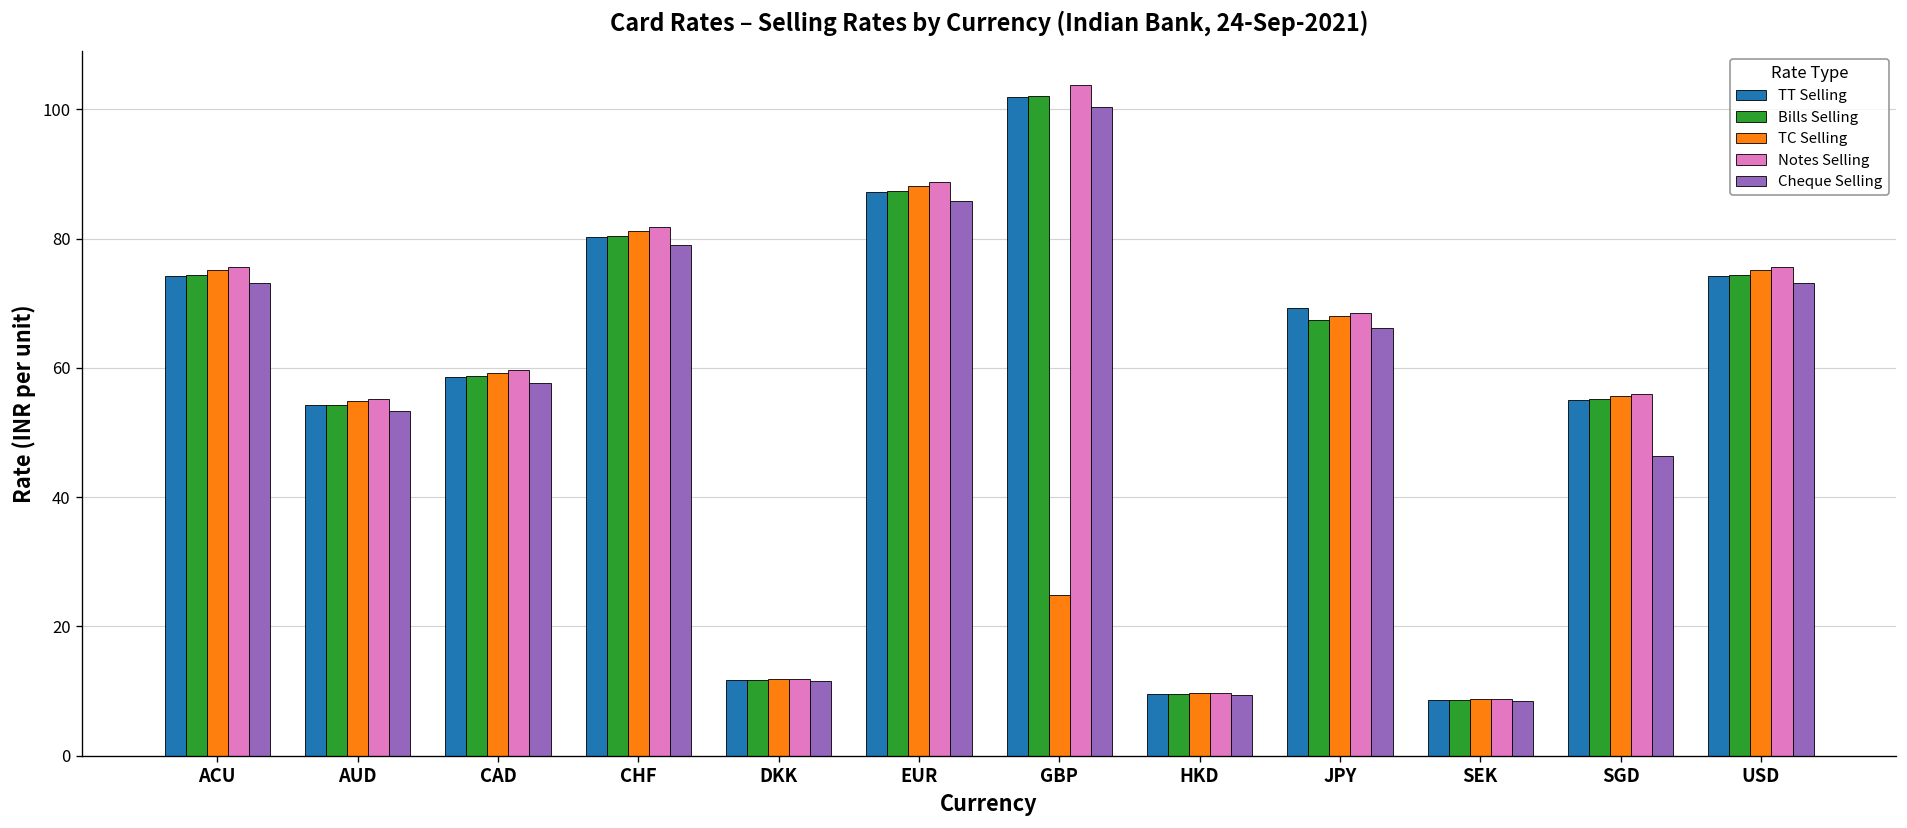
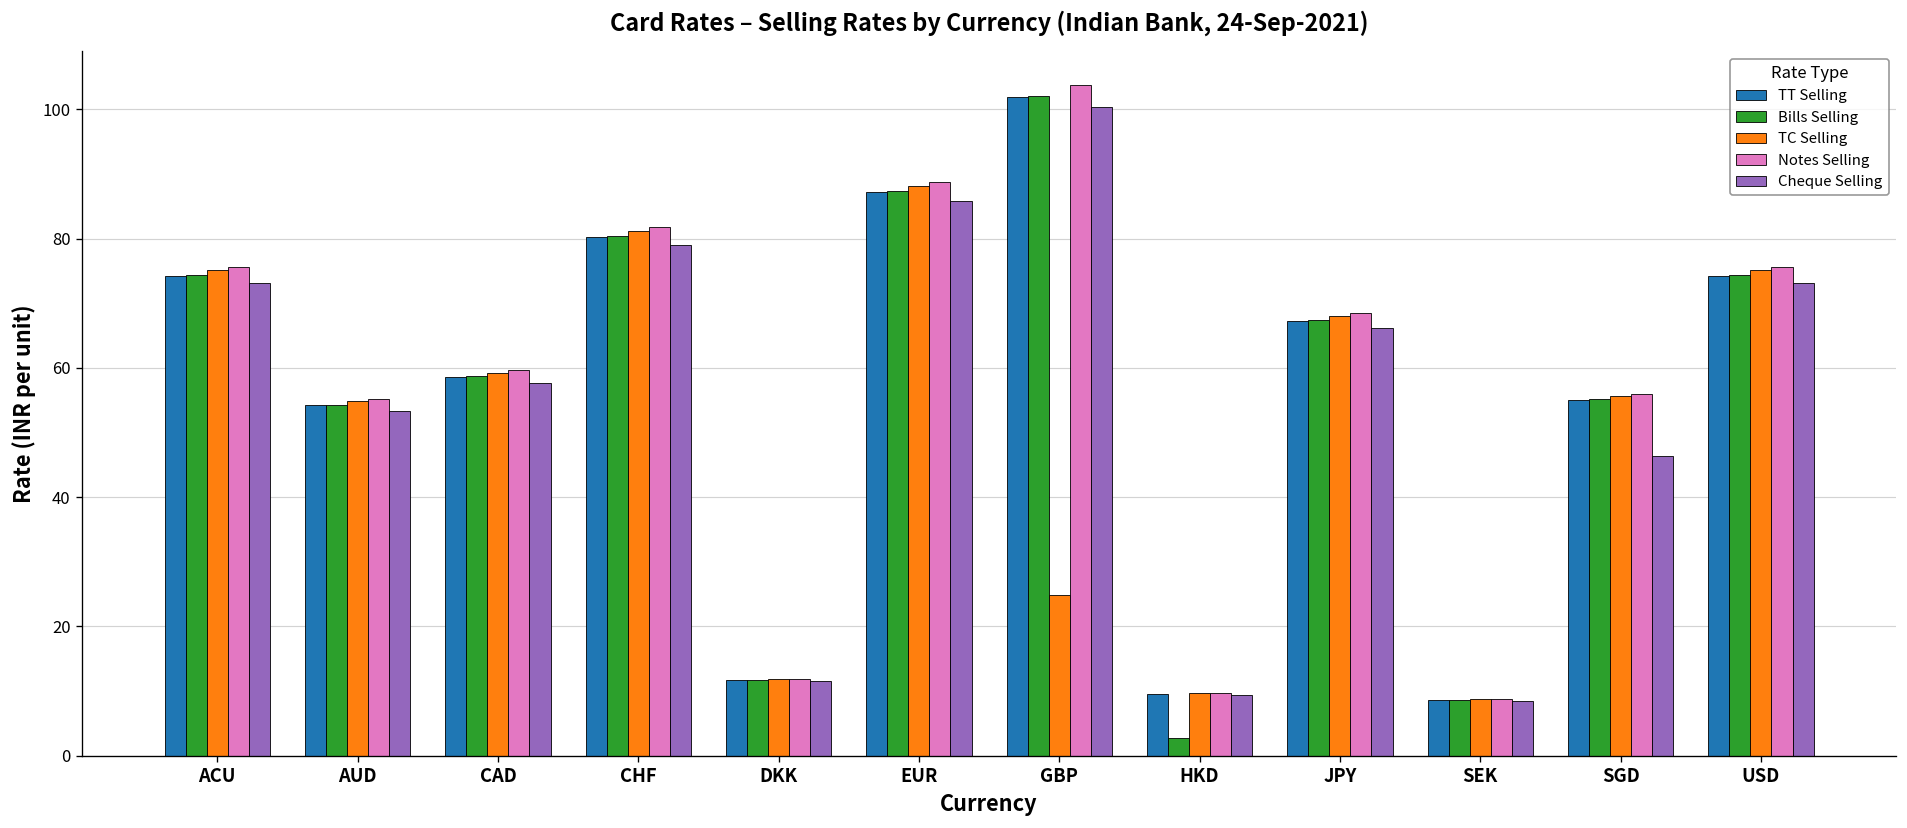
Bills Selling, HKD: 10 -> 3
TT Selling, JPY: 69 -> 67
